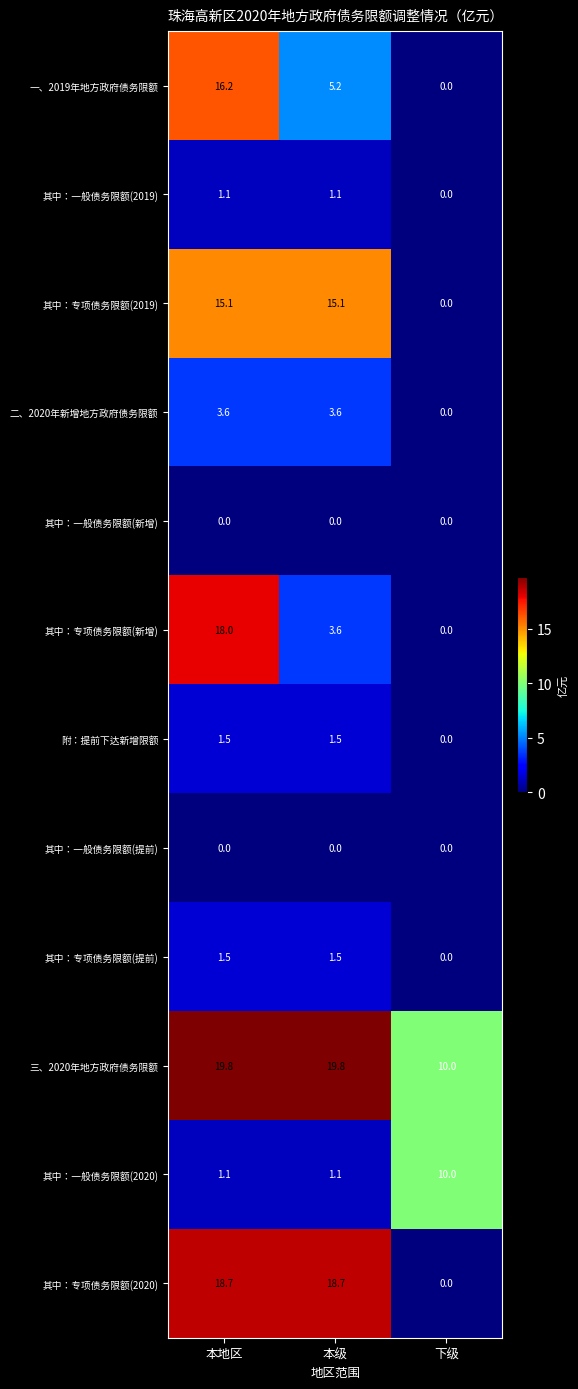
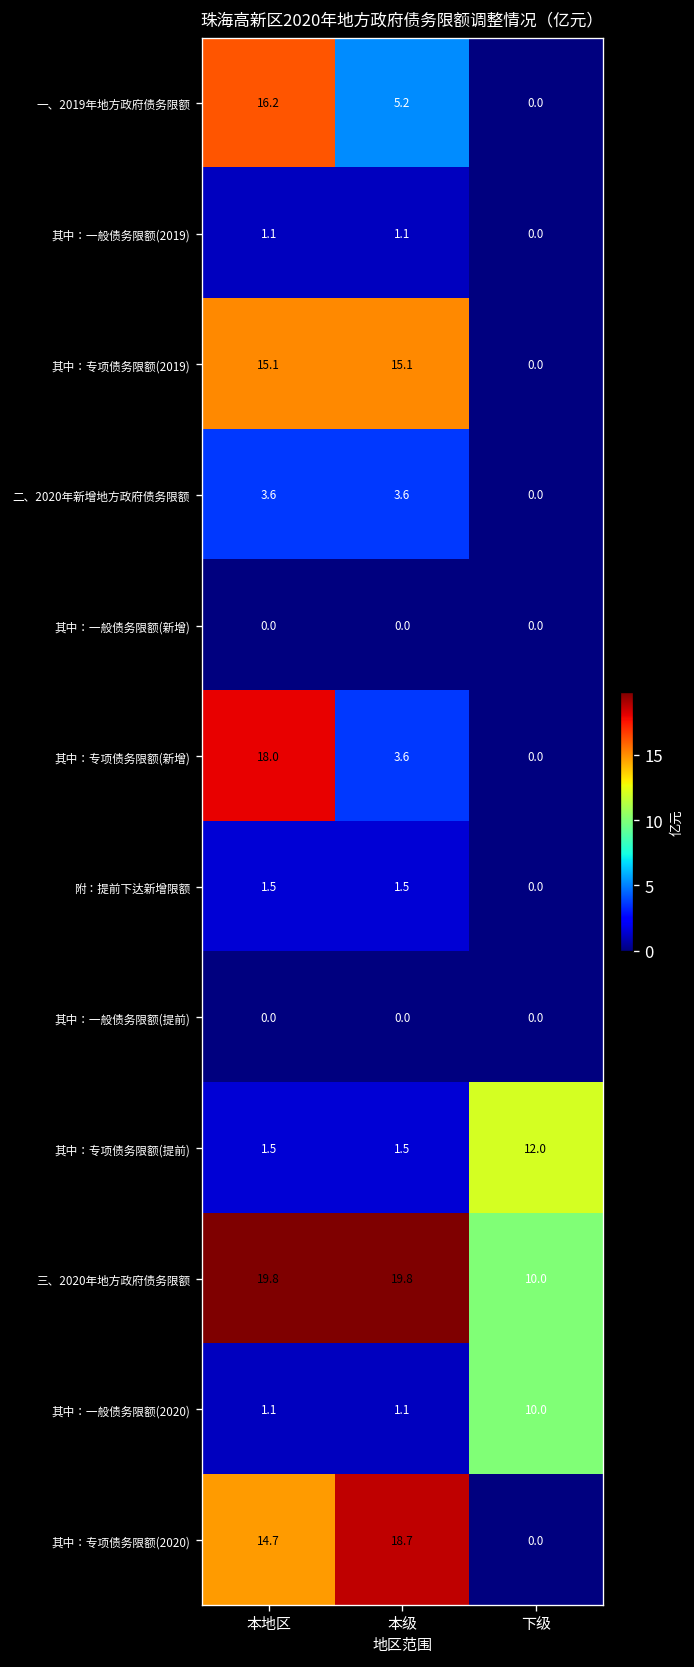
其中：专项债务限额(提前), 下级: 0.0 -> 12.0
其中：专项债务限额(2020), 本地区: 18.7 -> 14.7
